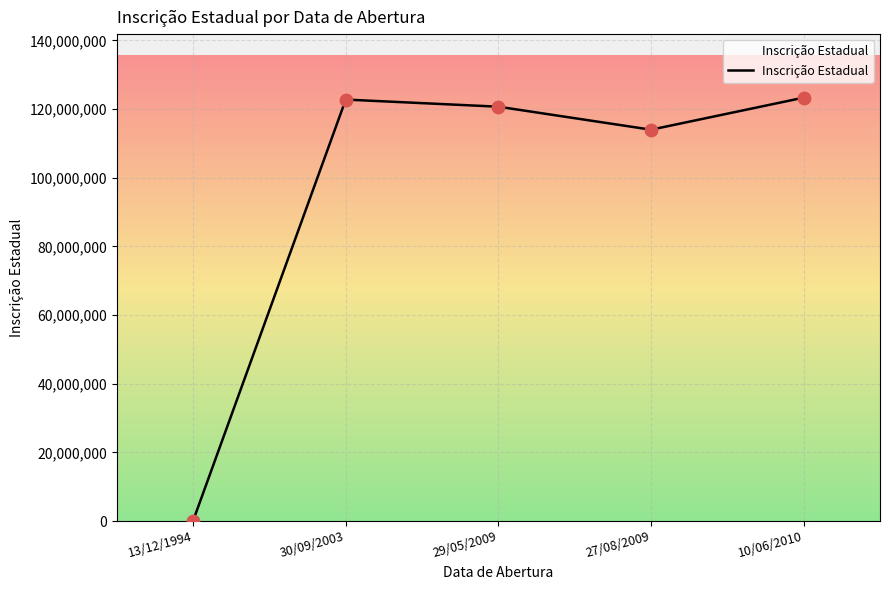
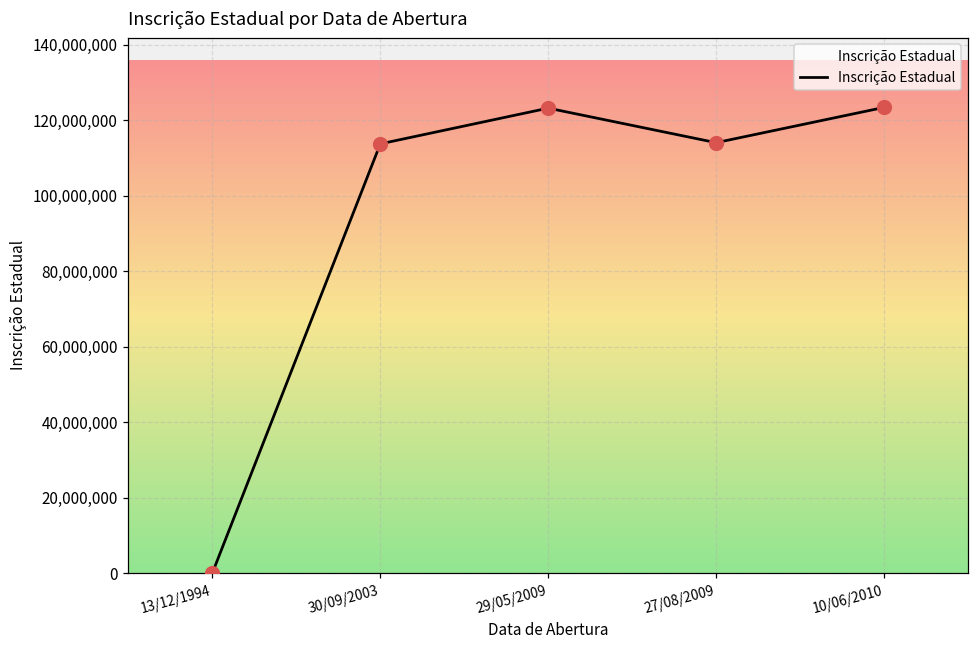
30/09/2003: 123,000,000 -> 114,000,000
29/05/2009: 121,000,000 -> 123,000,000
